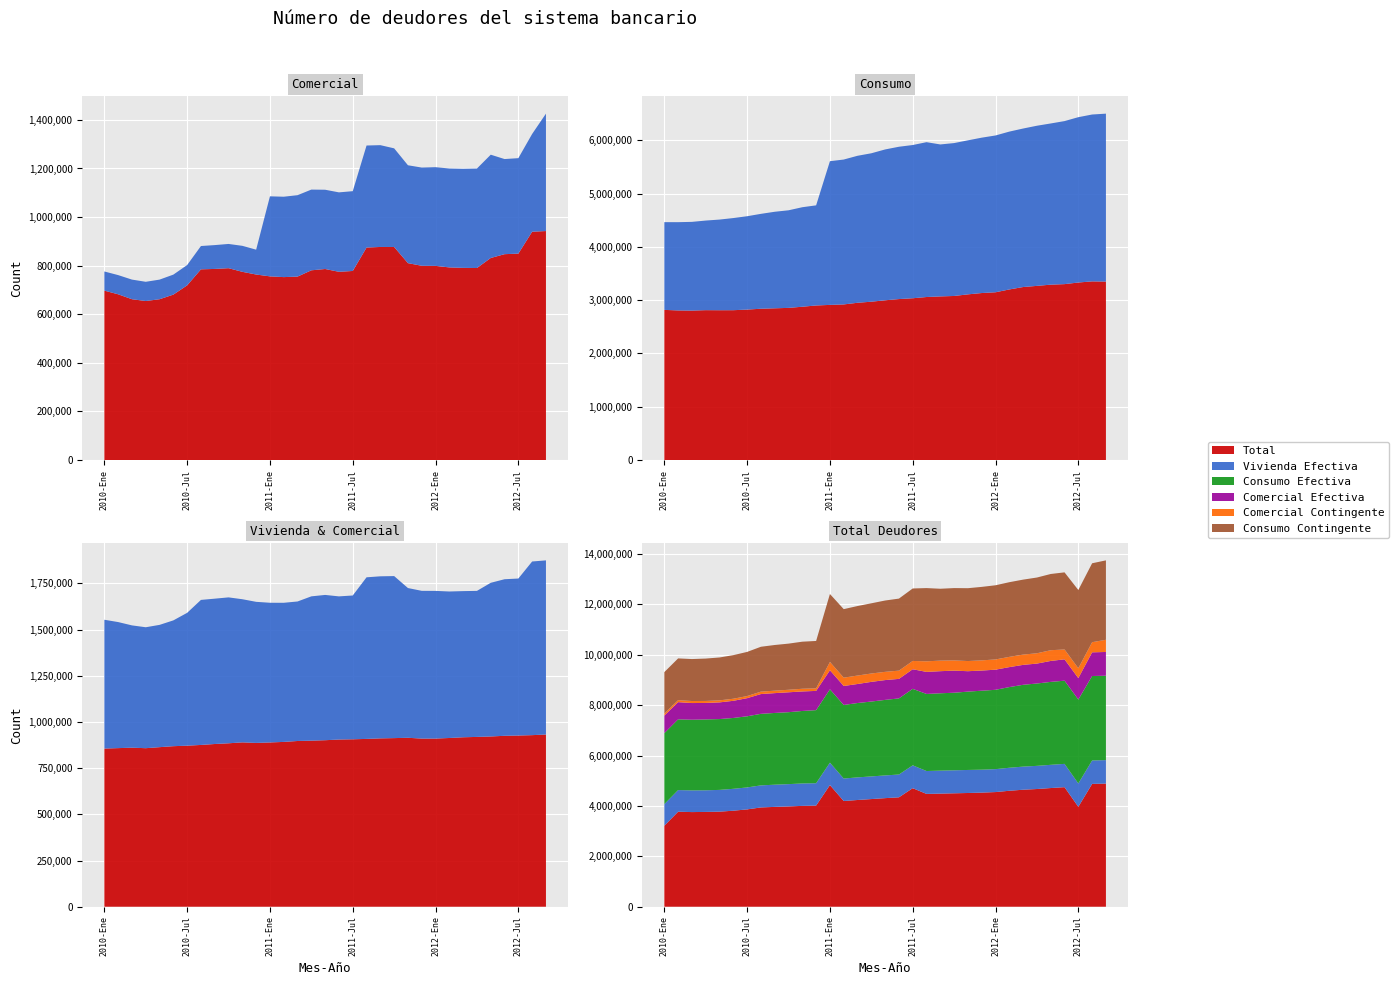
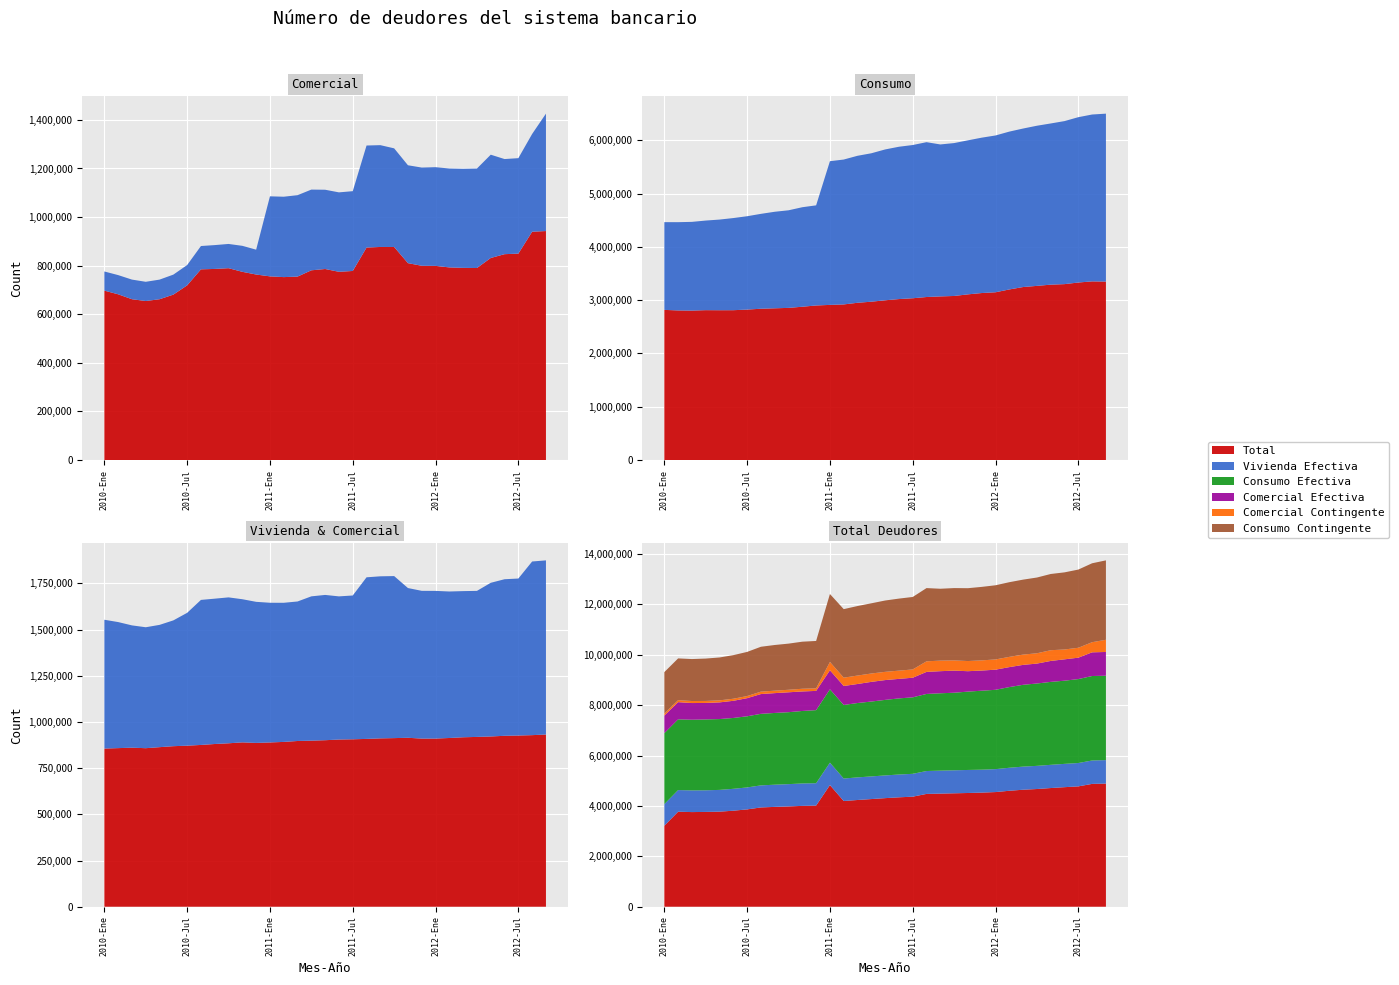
Total Deudores, Total, 2011-Jul: 4,700,000 -> 4,400,000
Total Deudores, Total, 2012-Jul: 4,000,000 -> 4,800,000
